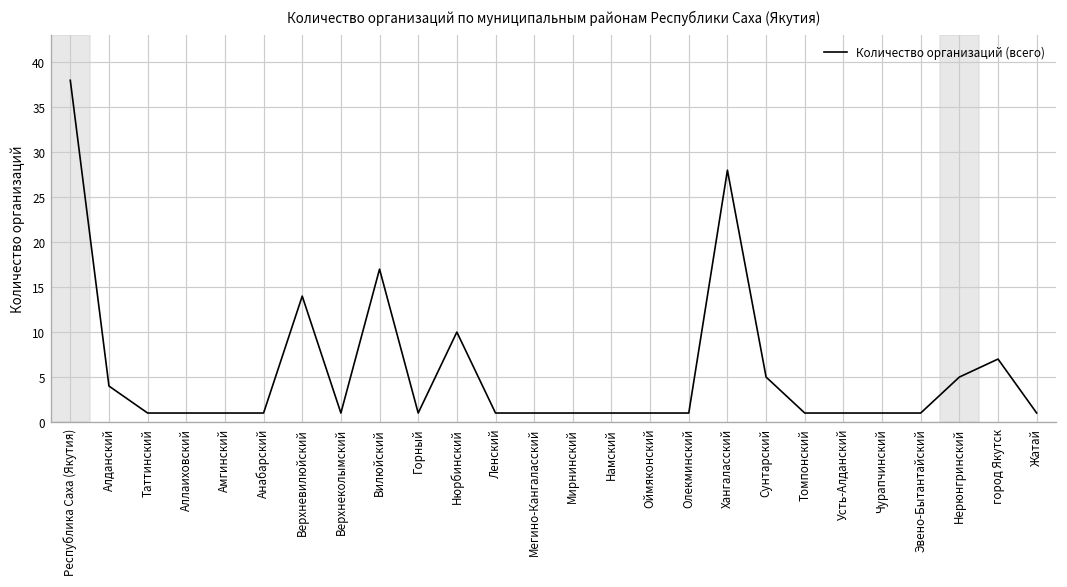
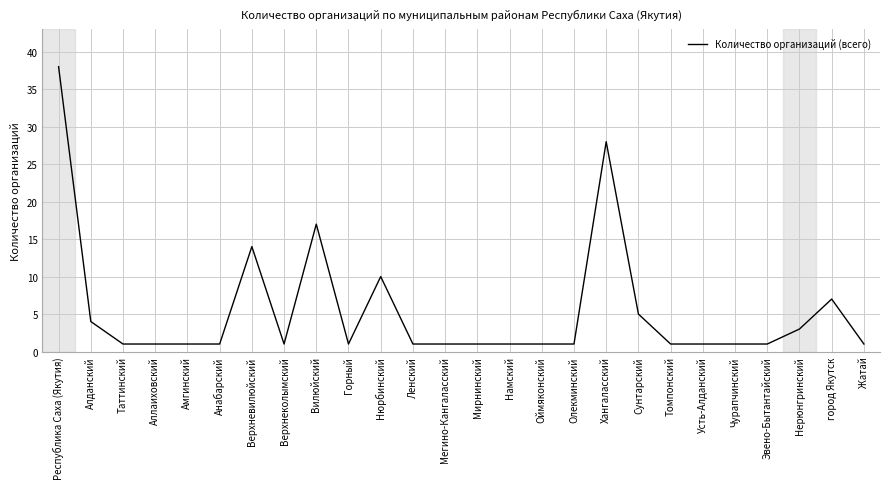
Нерюнгринский: 5 -> 3
